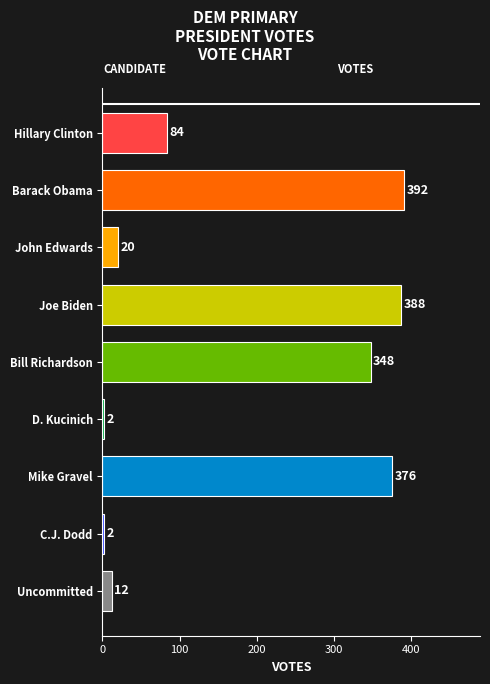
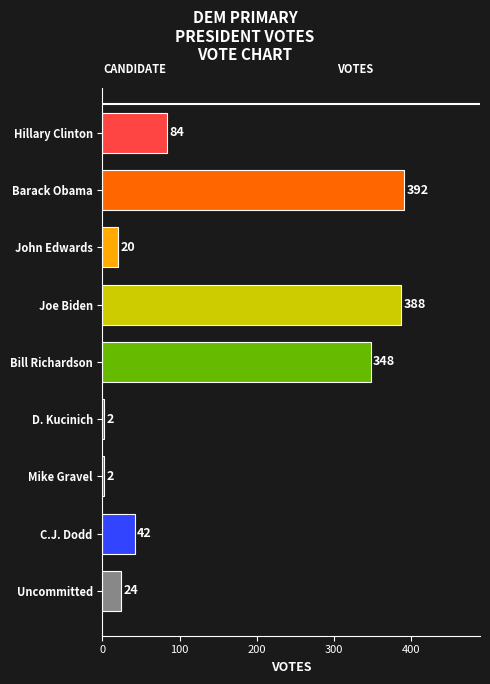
Mike Gravel: 376 -> 2
C.J. Dodd: 2 -> 42
Uncommitted: 12 -> 24
